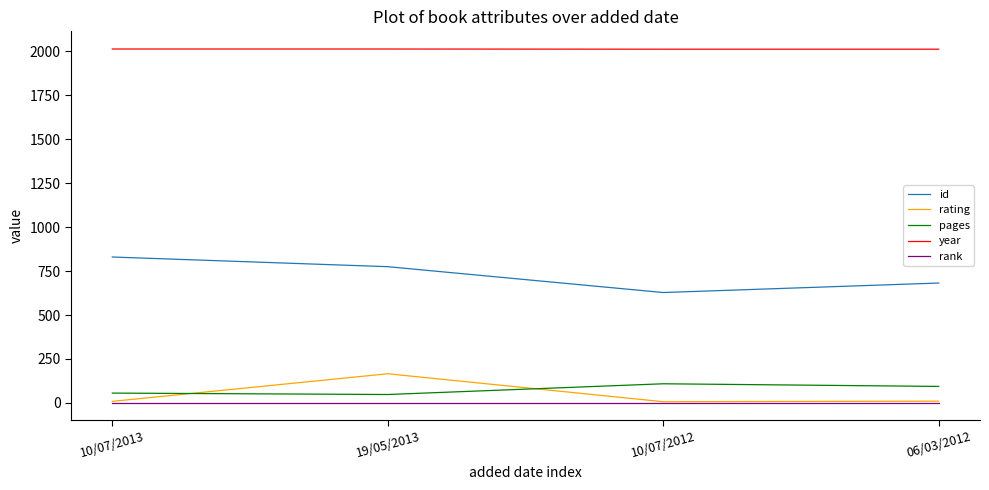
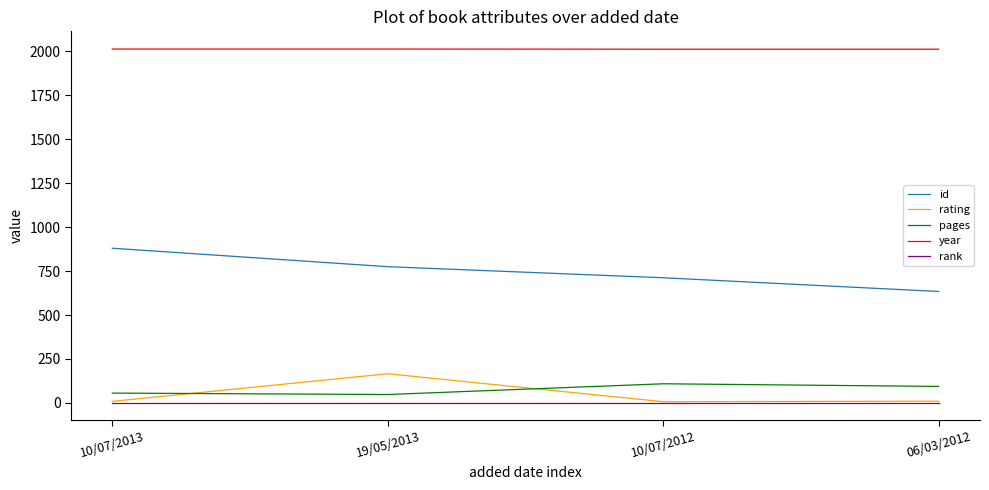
id, 10/07/2013: 830 -> 880
id, 10/07/2012: 630 -> 710
id, 06/03/2012: 680 -> 630
